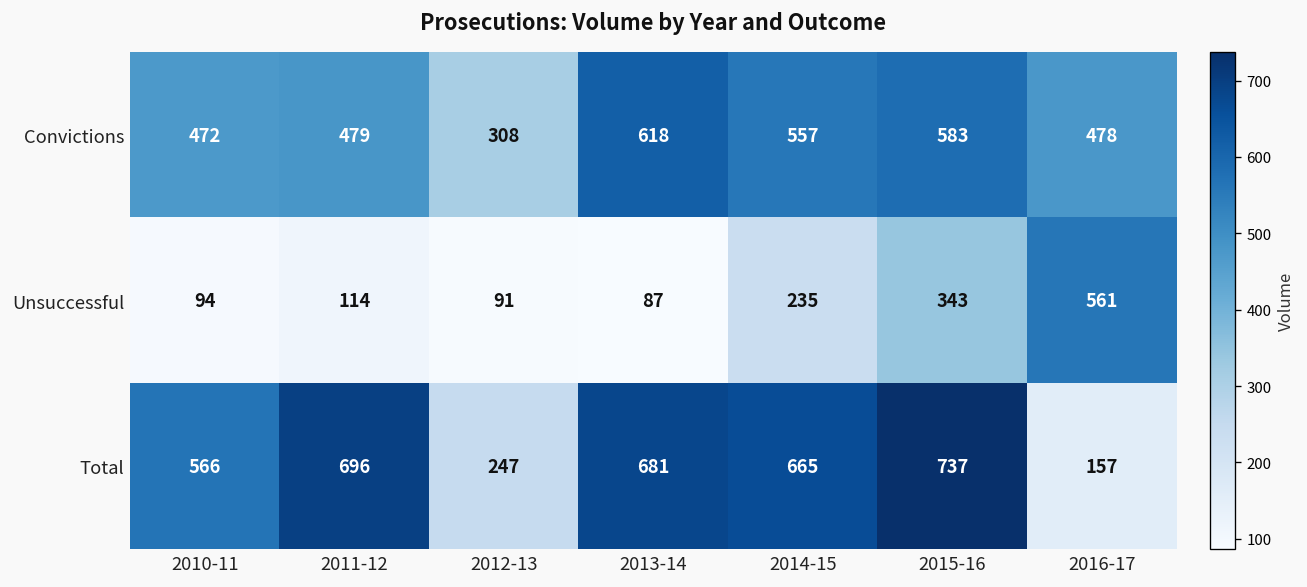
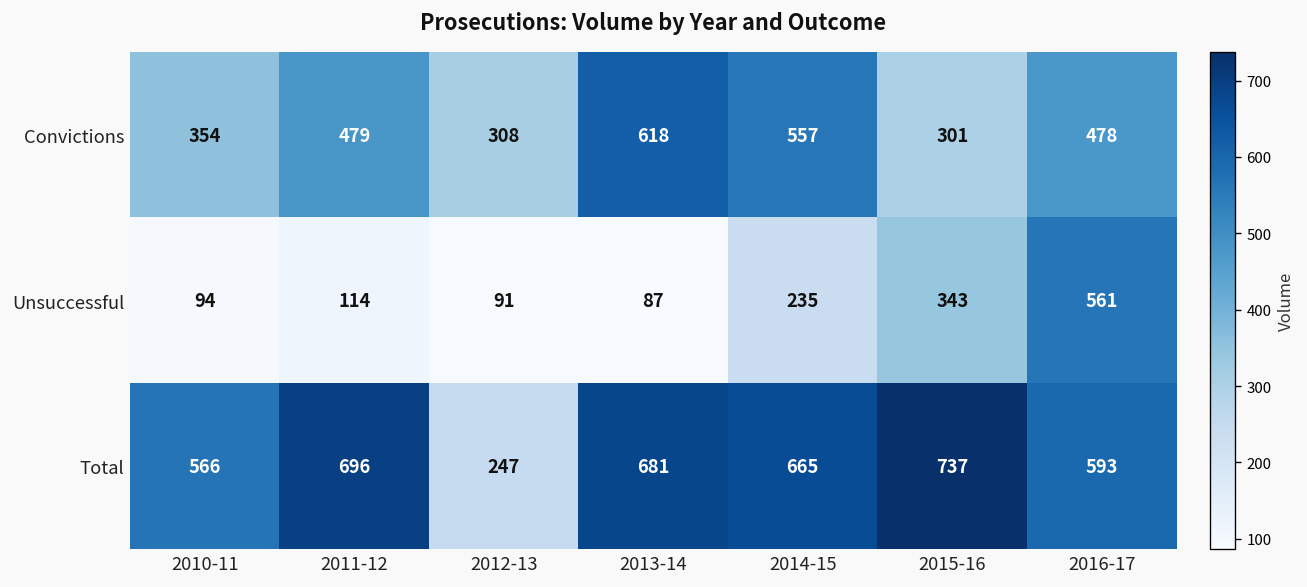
Convictions, 2010-11: 472 -> 354
Convictions, 2015-16: 583 -> 301
Total, 2016-17: 157 -> 593
